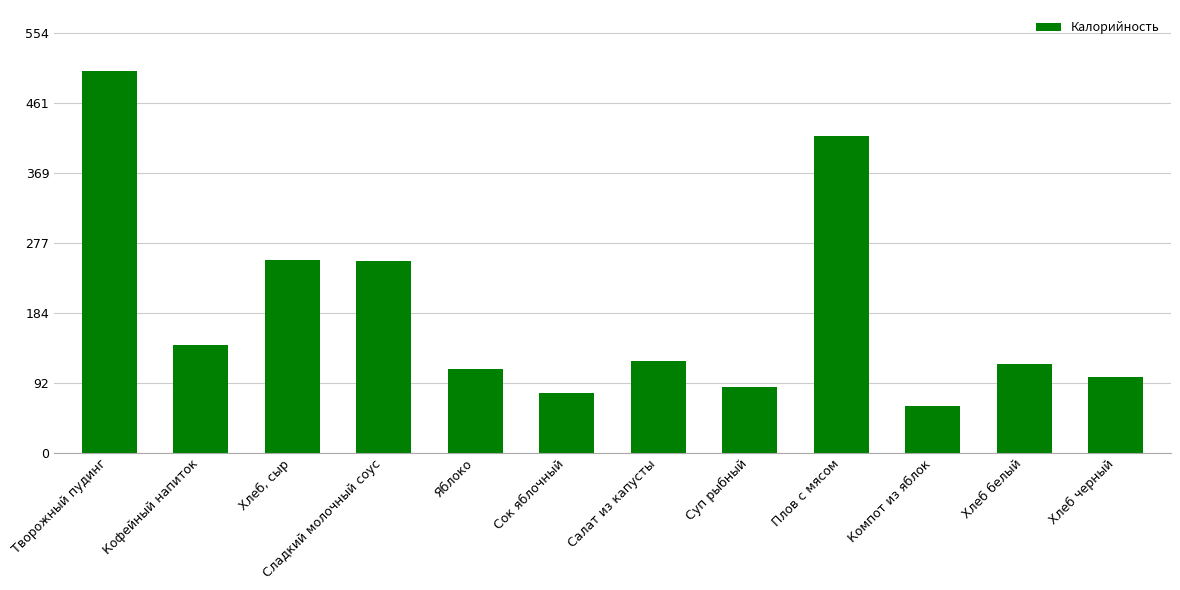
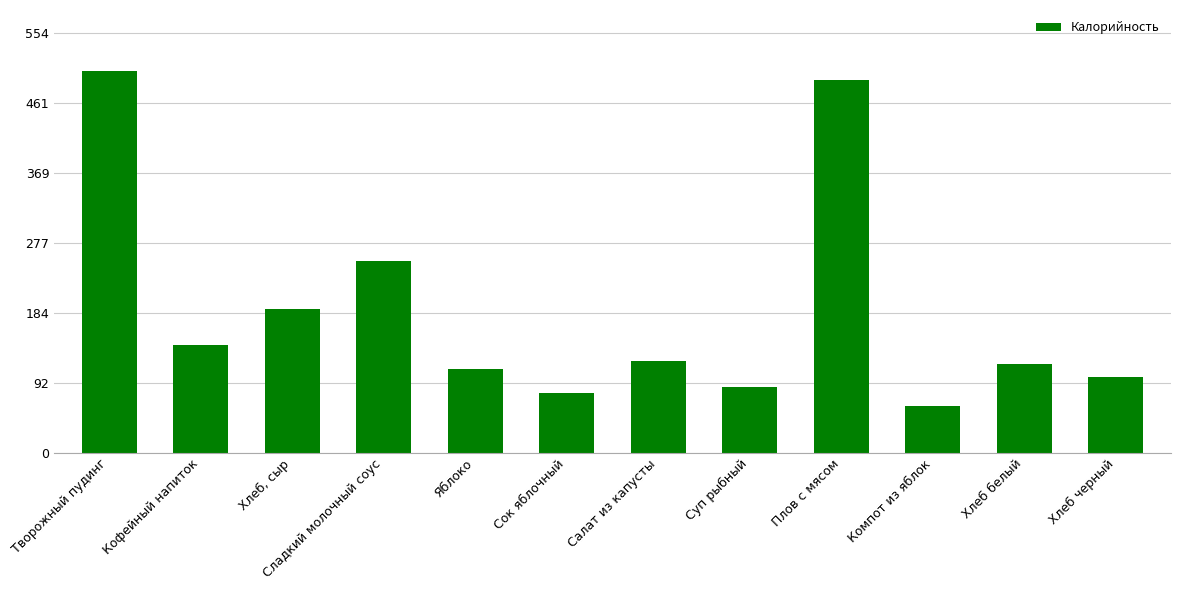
Хлеб, сыр: 250 -> 190
Плов с мясом: 420 -> 490
